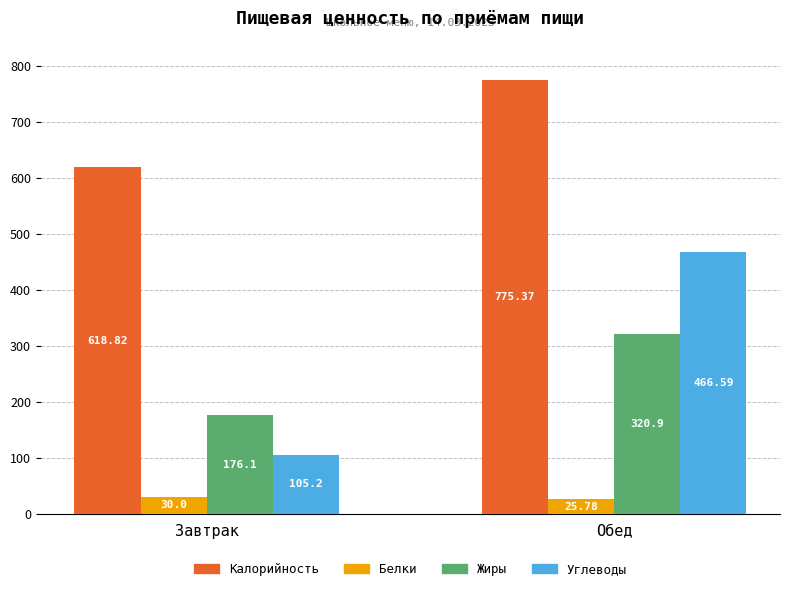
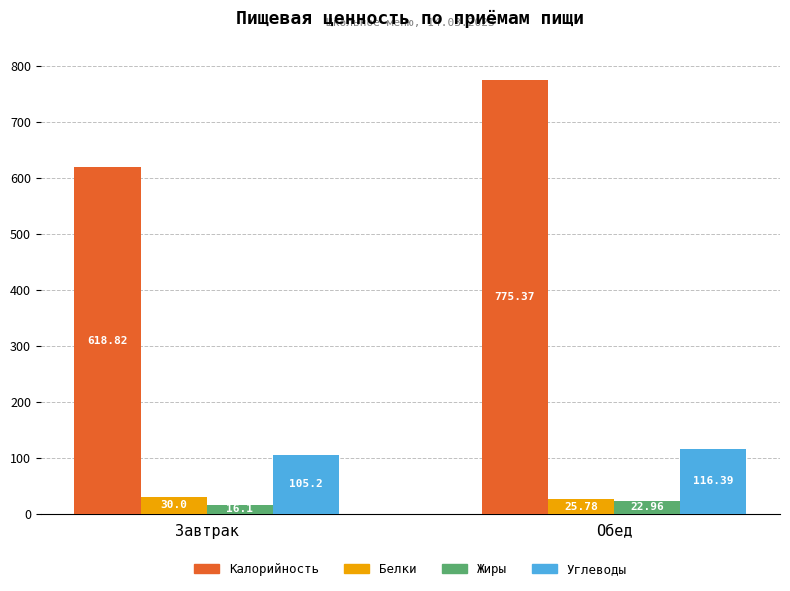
Жиры, Завтрак: 176.1 -> 16.1
Жиры, Обед: 320.9 -> 22.96
Углеводы, Обед: 466.59 -> 116.39
